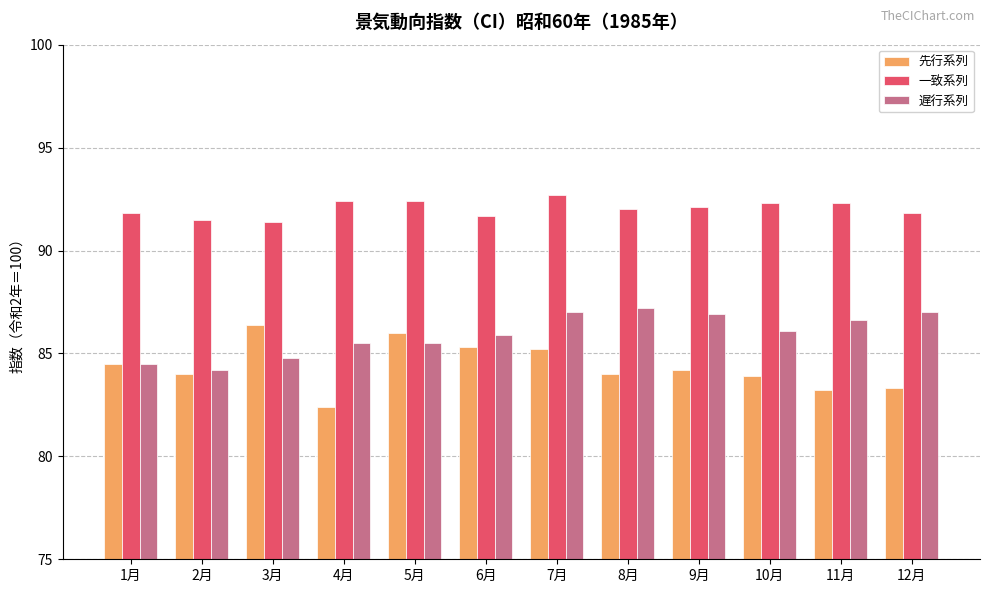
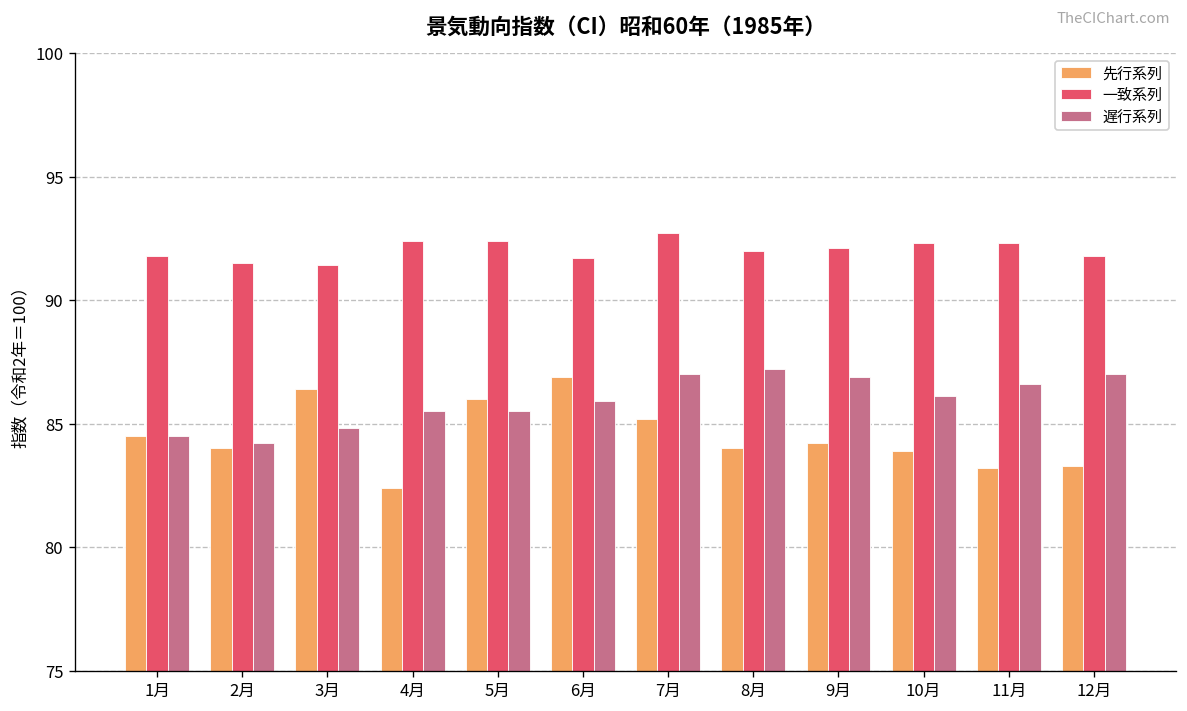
先行系列, 6月: 85.3 -> 86.9
